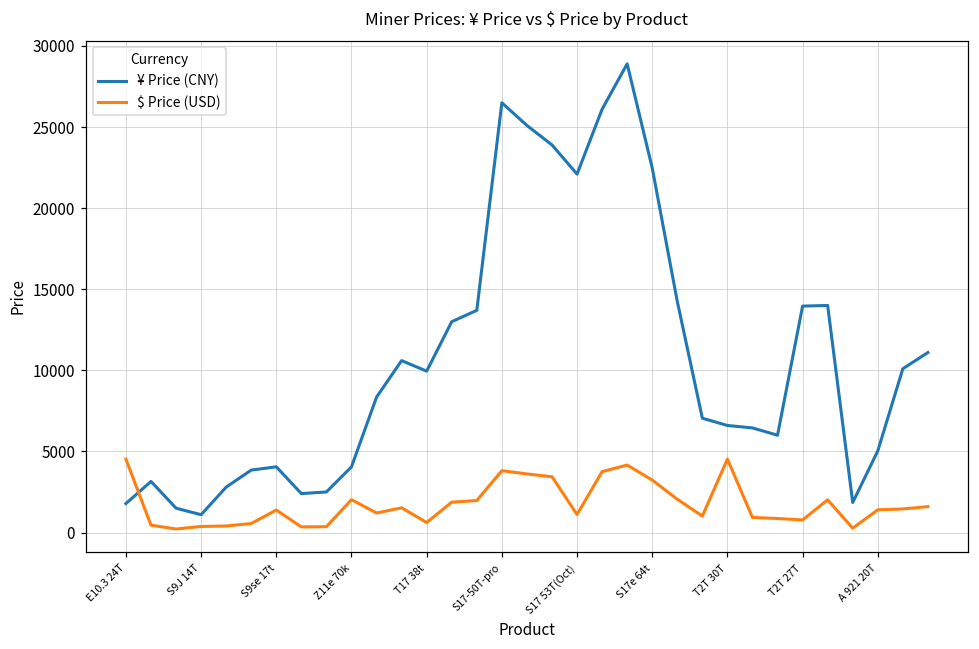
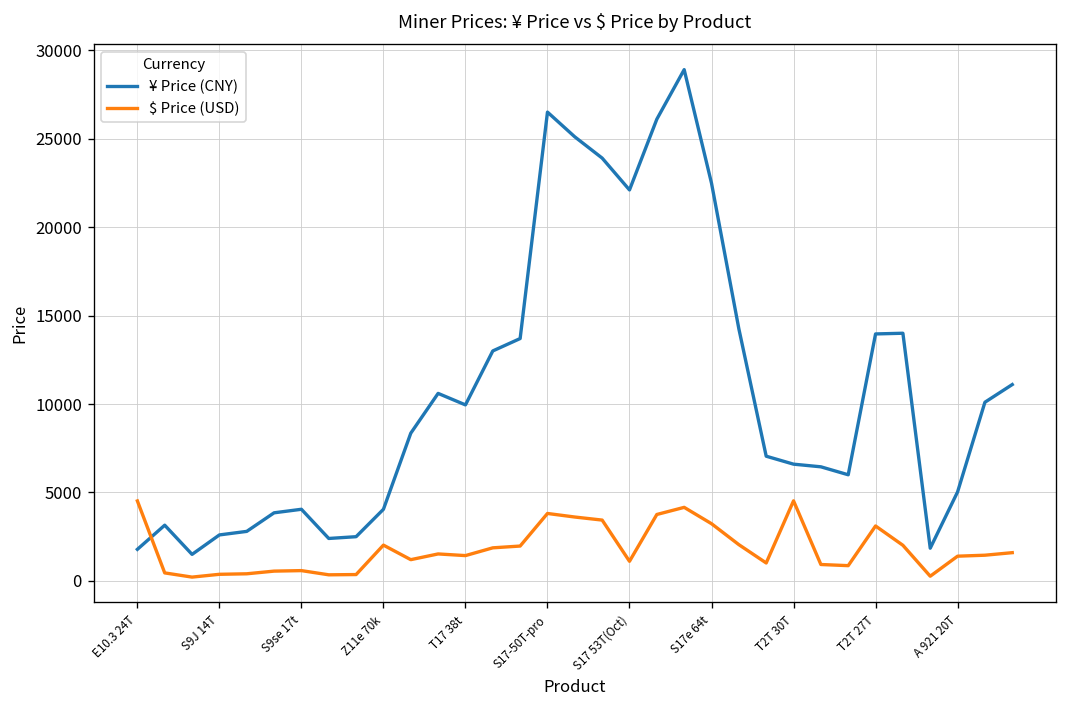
¥ Price (CNY), S9J 14T: 1100 -> 2600
$ Price (USD), S9se 17t: 1400 -> 600
$ Price (USD), T17 38t: 600 -> 1400
$ Price (USD), T2T 27T: 800 -> 3100
